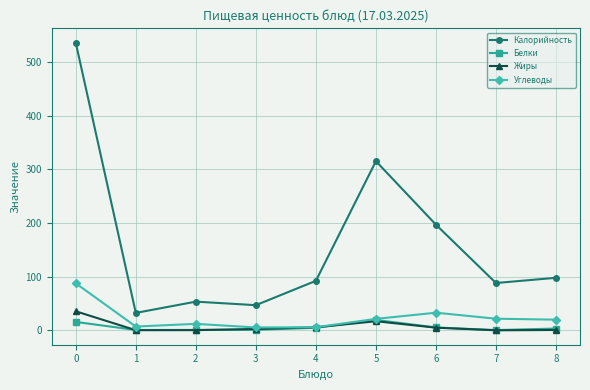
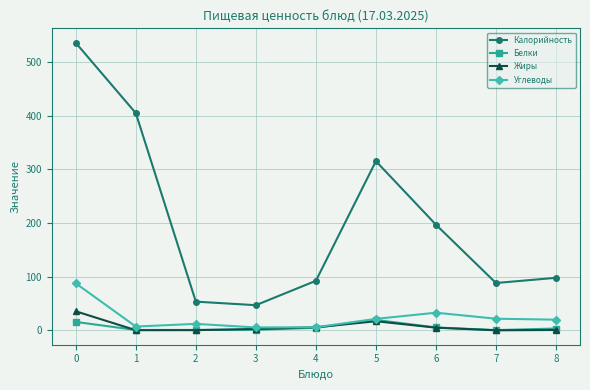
Калорийность, 1: 30 -> 400
